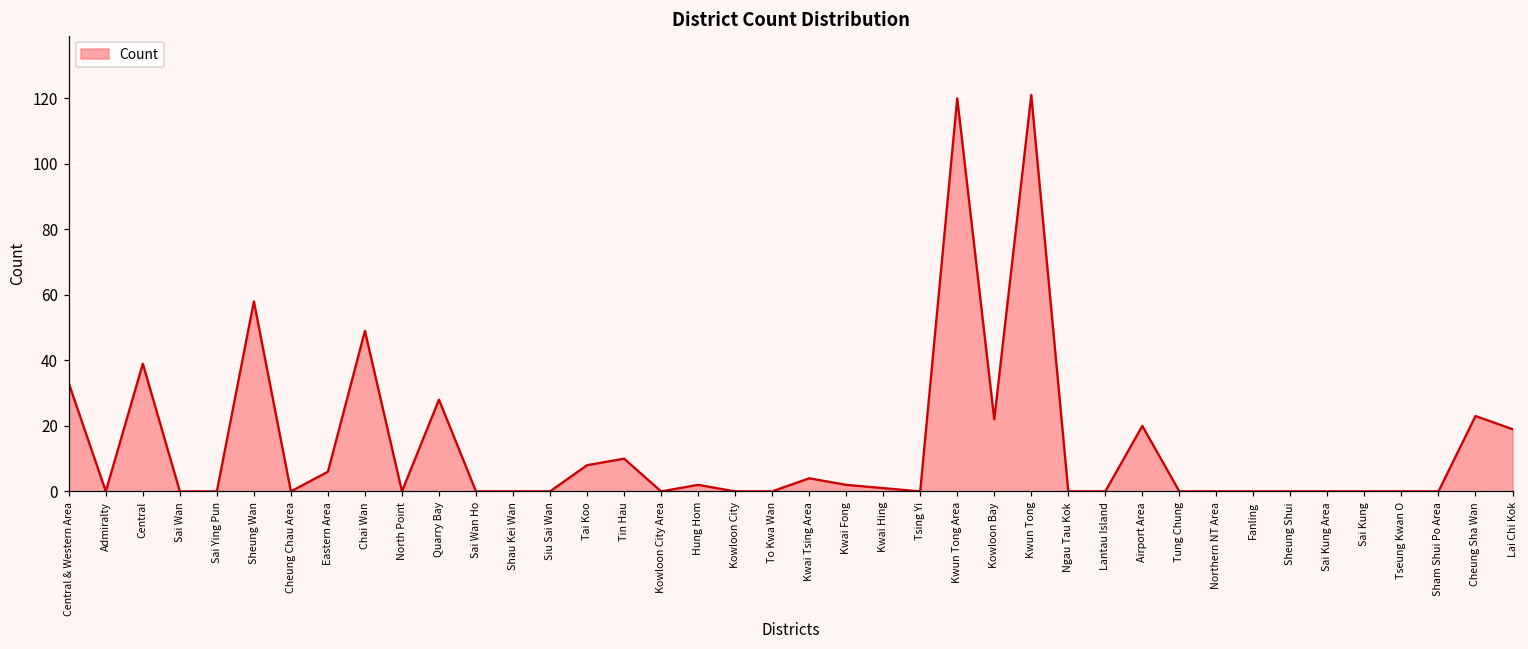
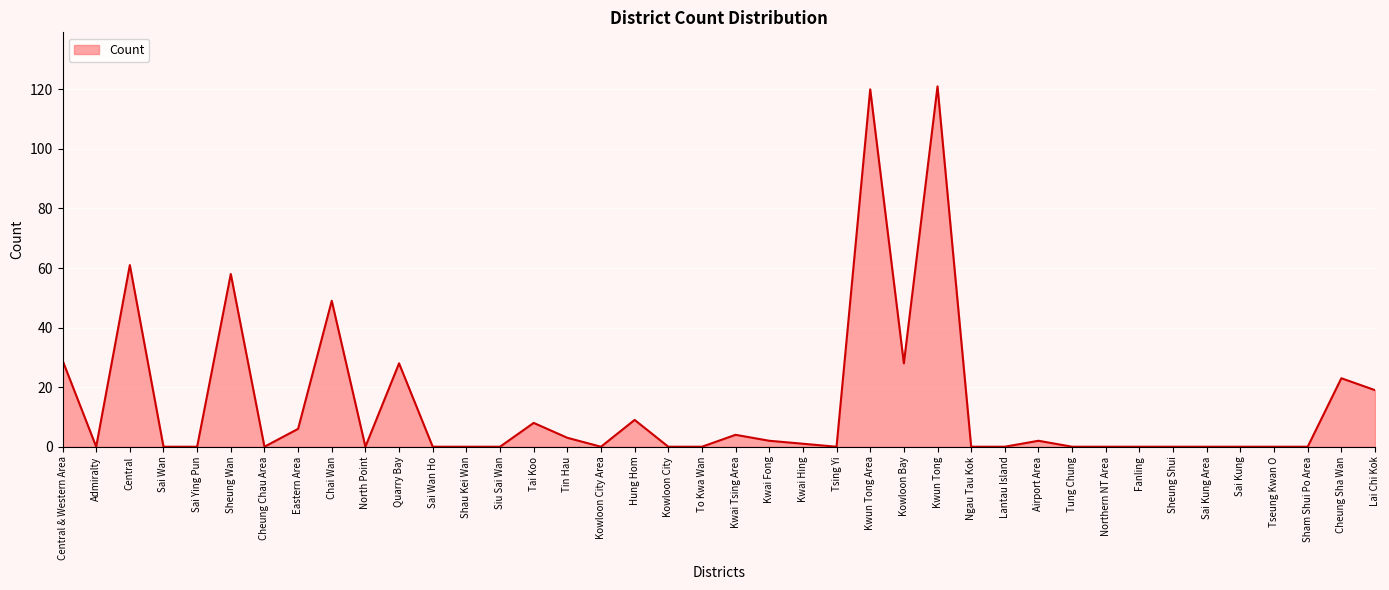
Central & Western Area: 33 -> 29
Central: 39 -> 61
Tin Hau: 10 -> 3
Hung Hom: 2 -> 9
Kowloon Bay: 22 -> 28
Airport Area: 20 -> 2
